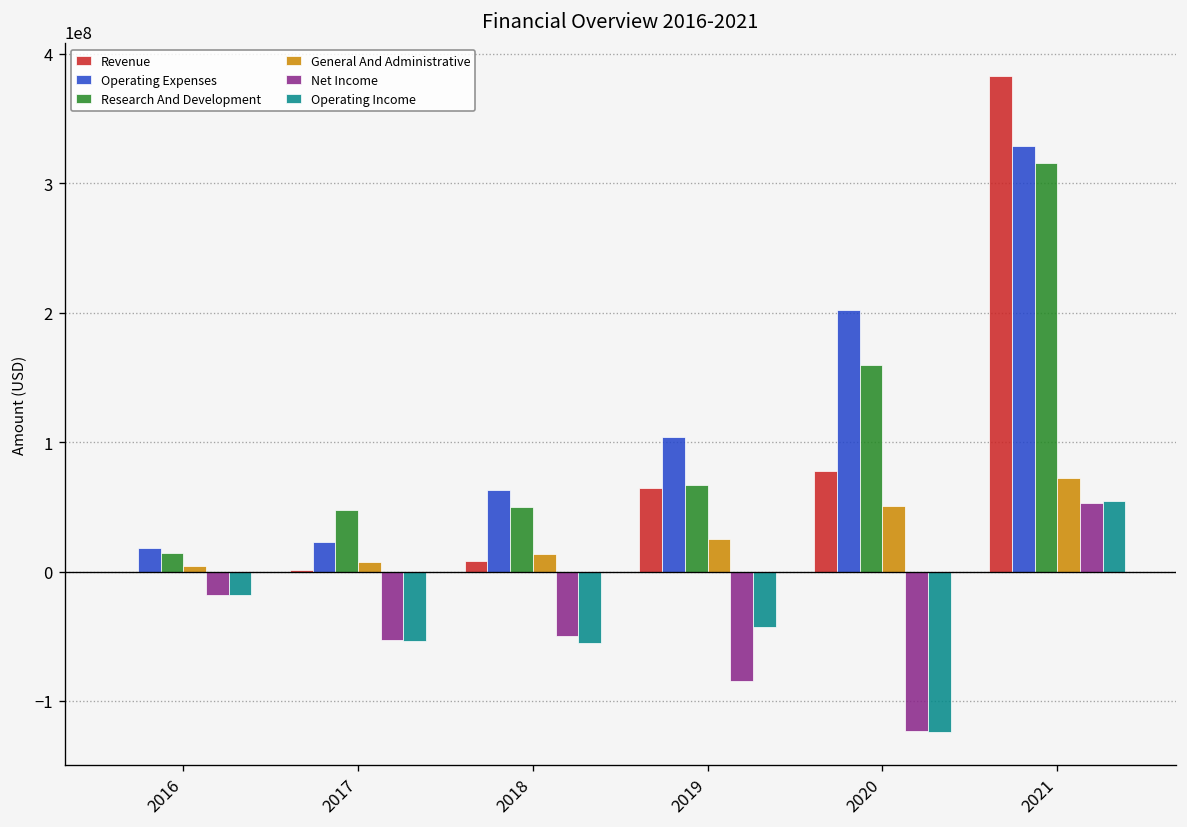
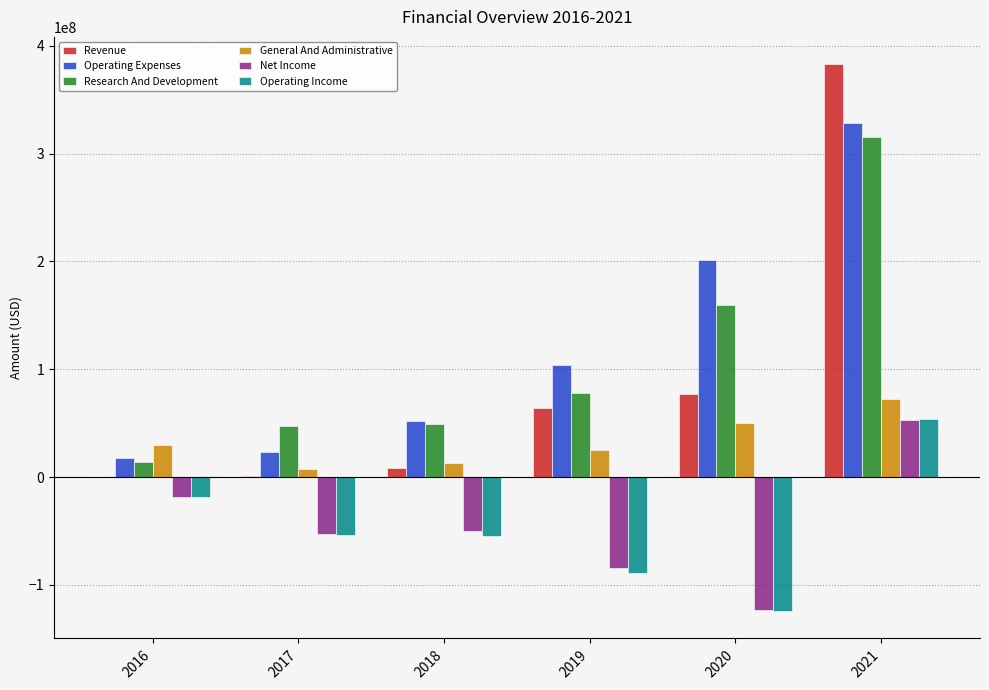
General And Administrative, 2016: 4000000 -> 30000000
Operating Expenses, 2018: 63000000 -> 52000000
Research And Development, 2019: 67000000 -> 78000000
Operating Income, 2019: -43000000 -> -89000000
